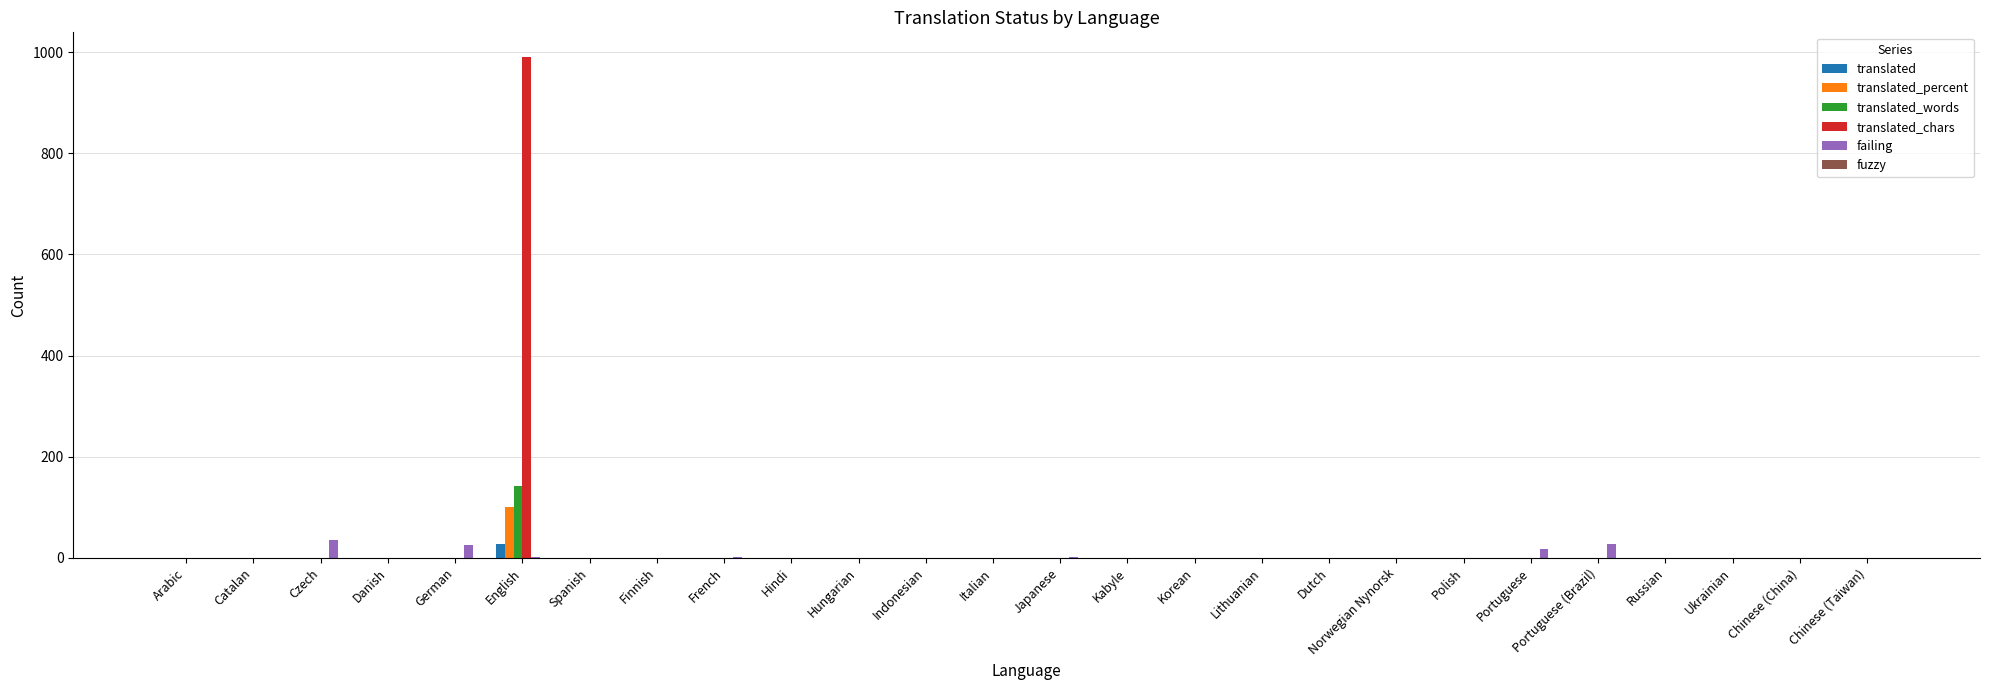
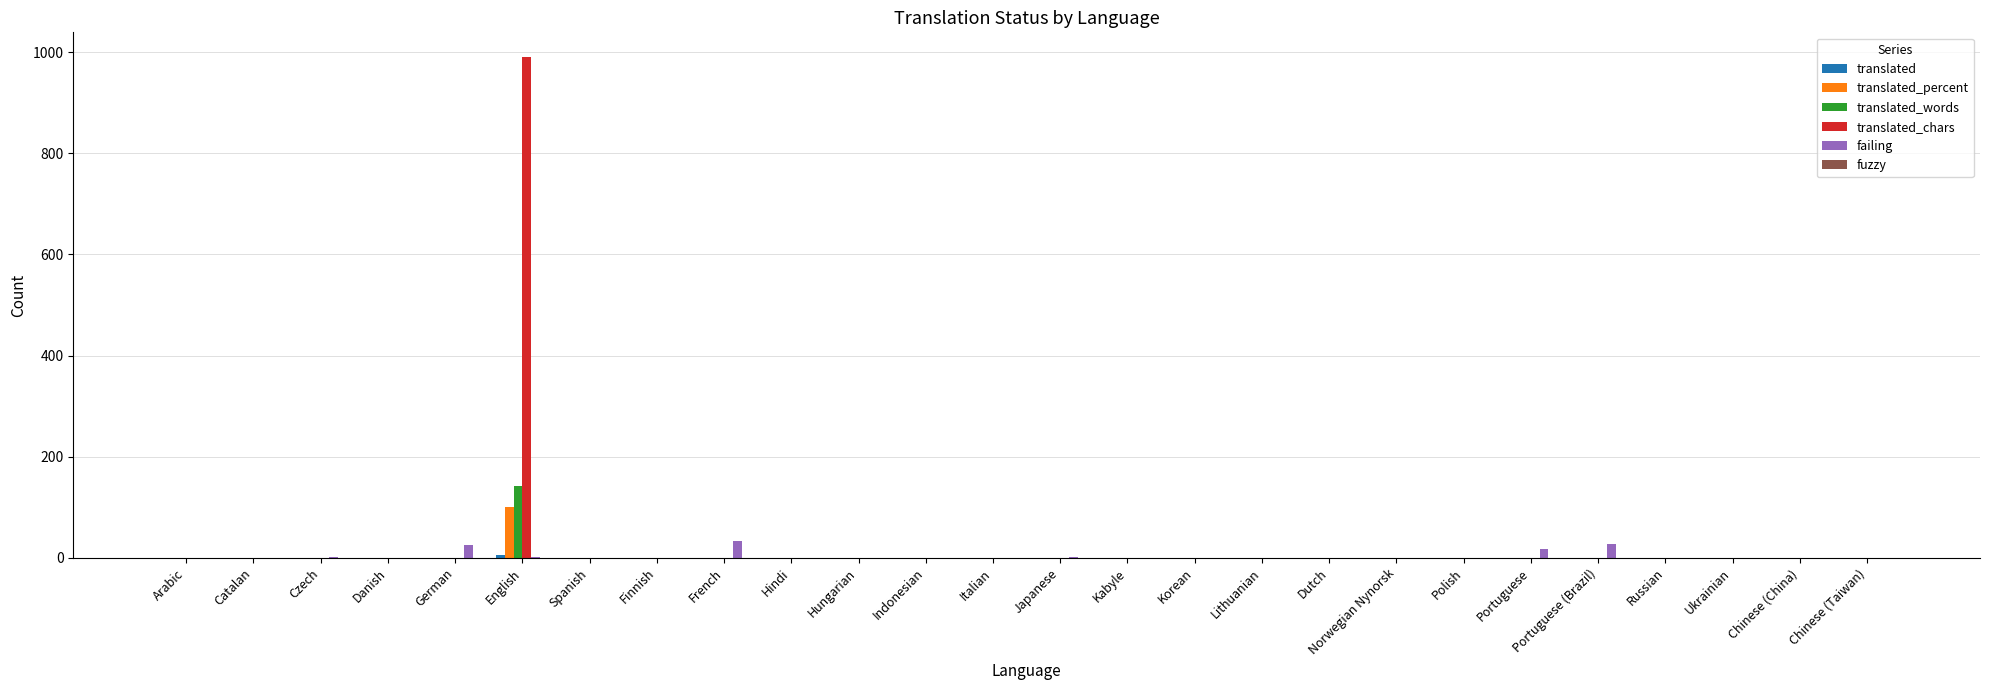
failing, Czech: 30 -> 0
translated, English: 30 -> 10
failing, French: 0 -> 30
